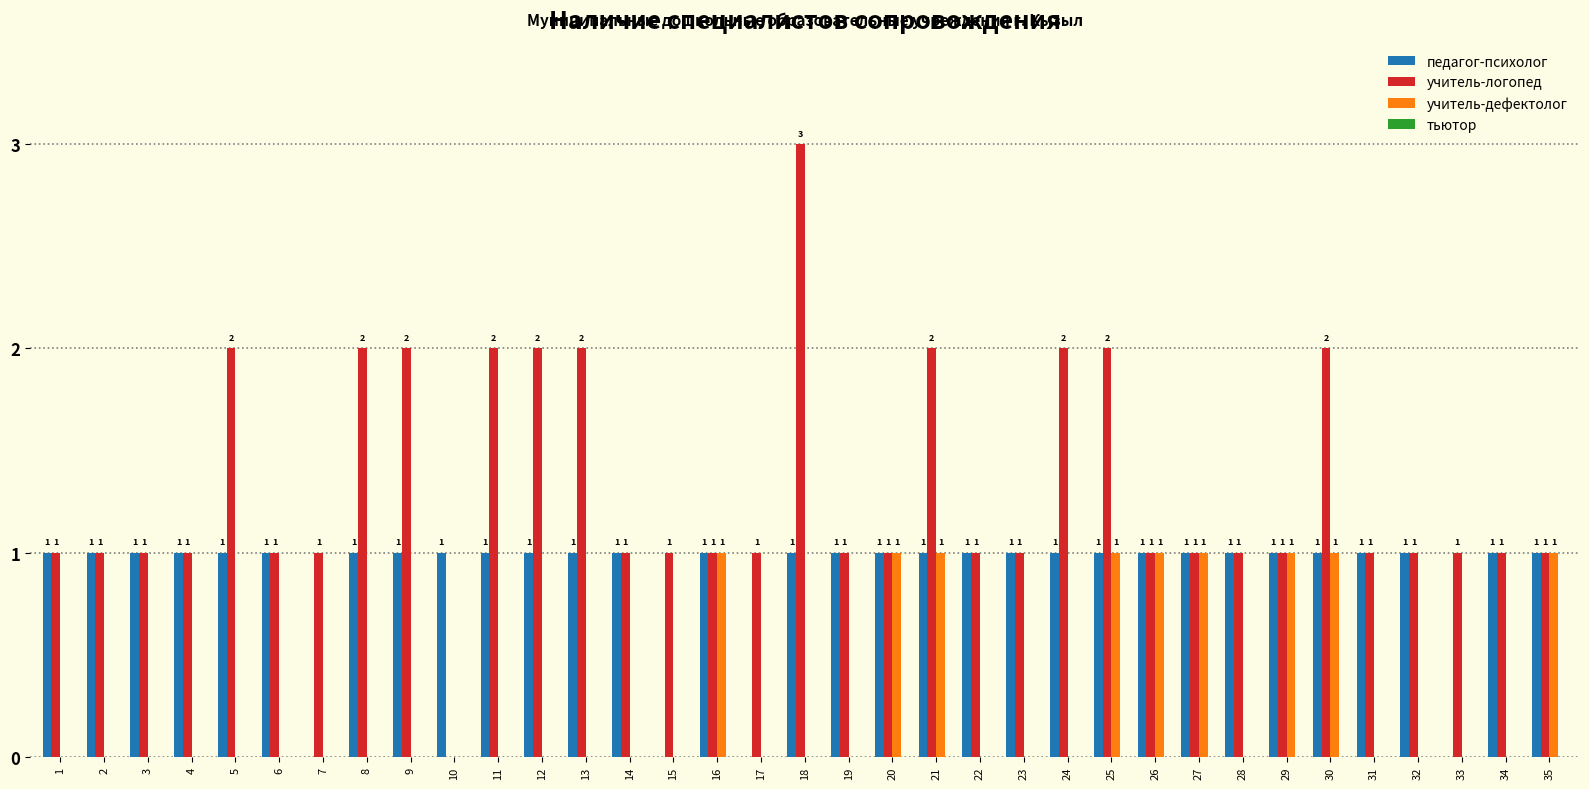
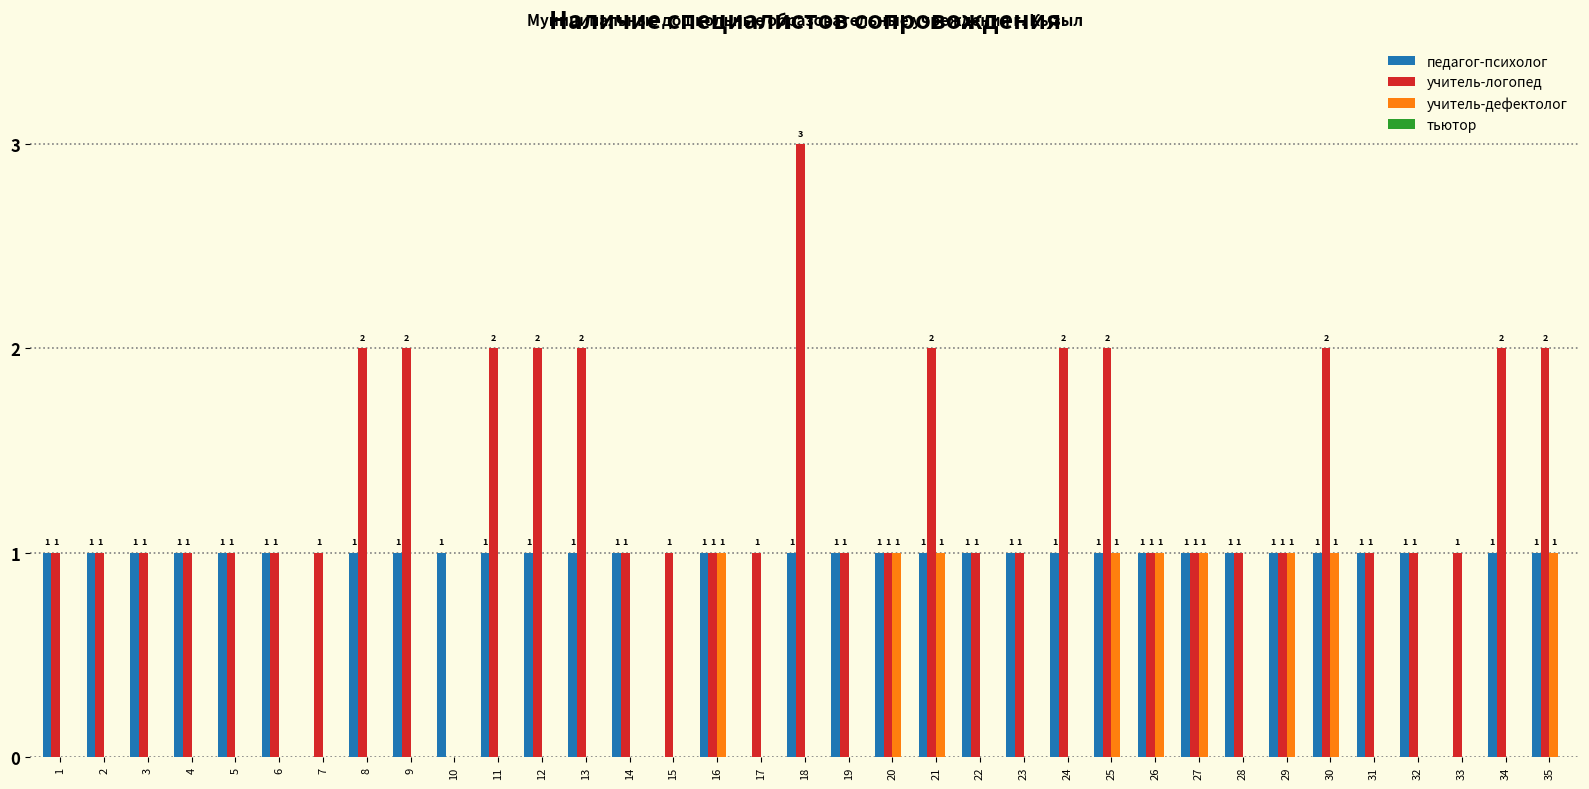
учитель-логопед, 5: 2 -> 1
учитель-логопед, 34: 1 -> 2
учитель-логопед, 35: 1 -> 2
